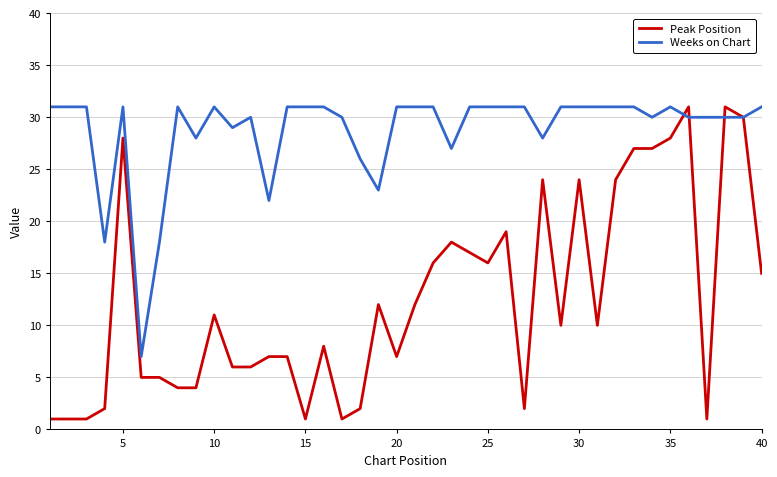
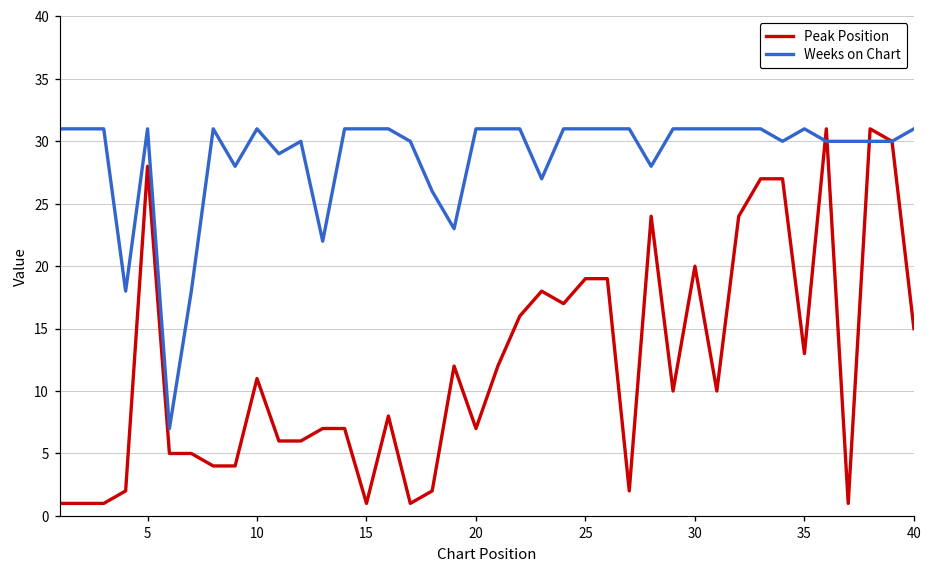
Peak Position, 25: 16 -> 19
Peak Position, 30: 24 -> 20
Peak Position, 35: 28 -> 13
